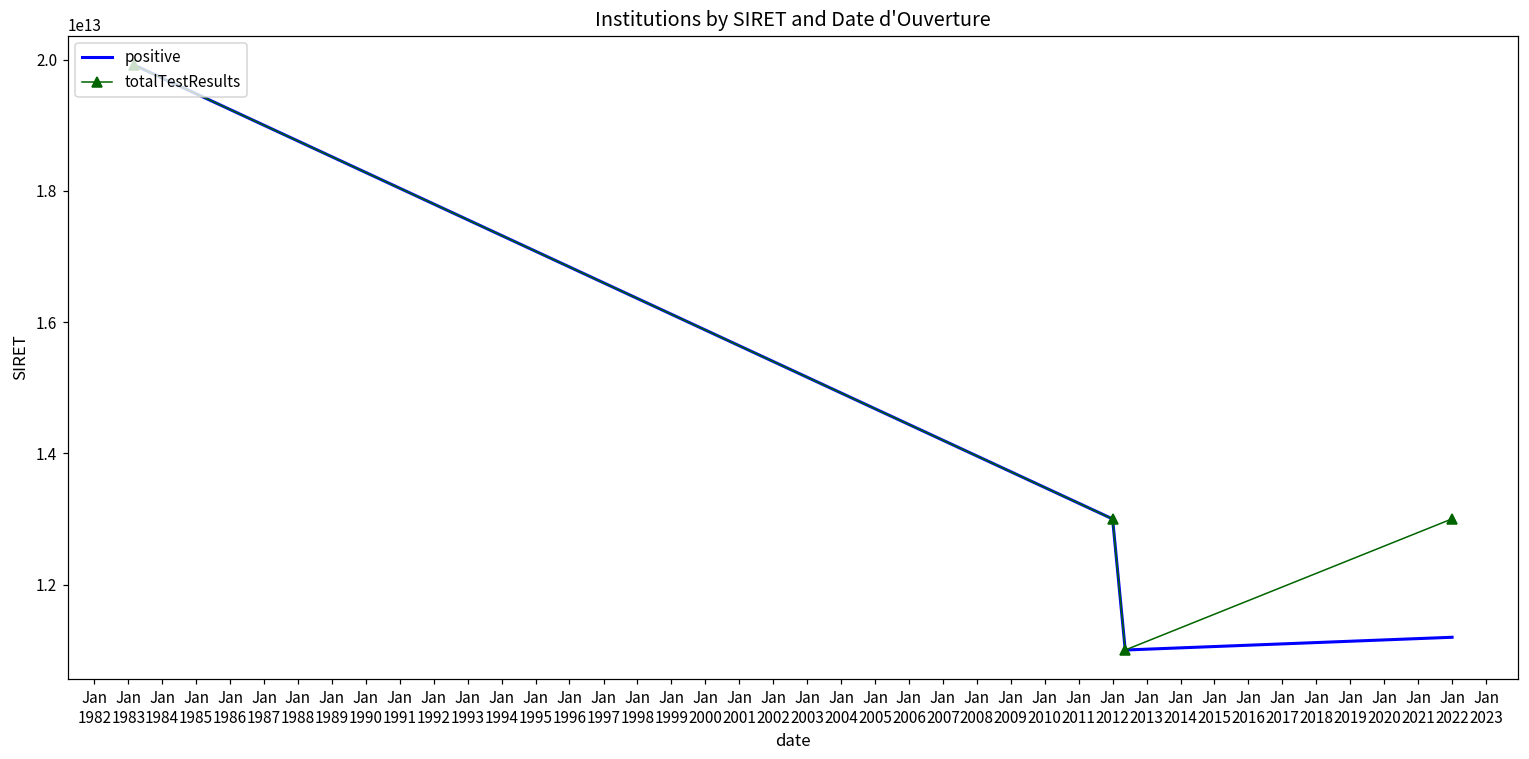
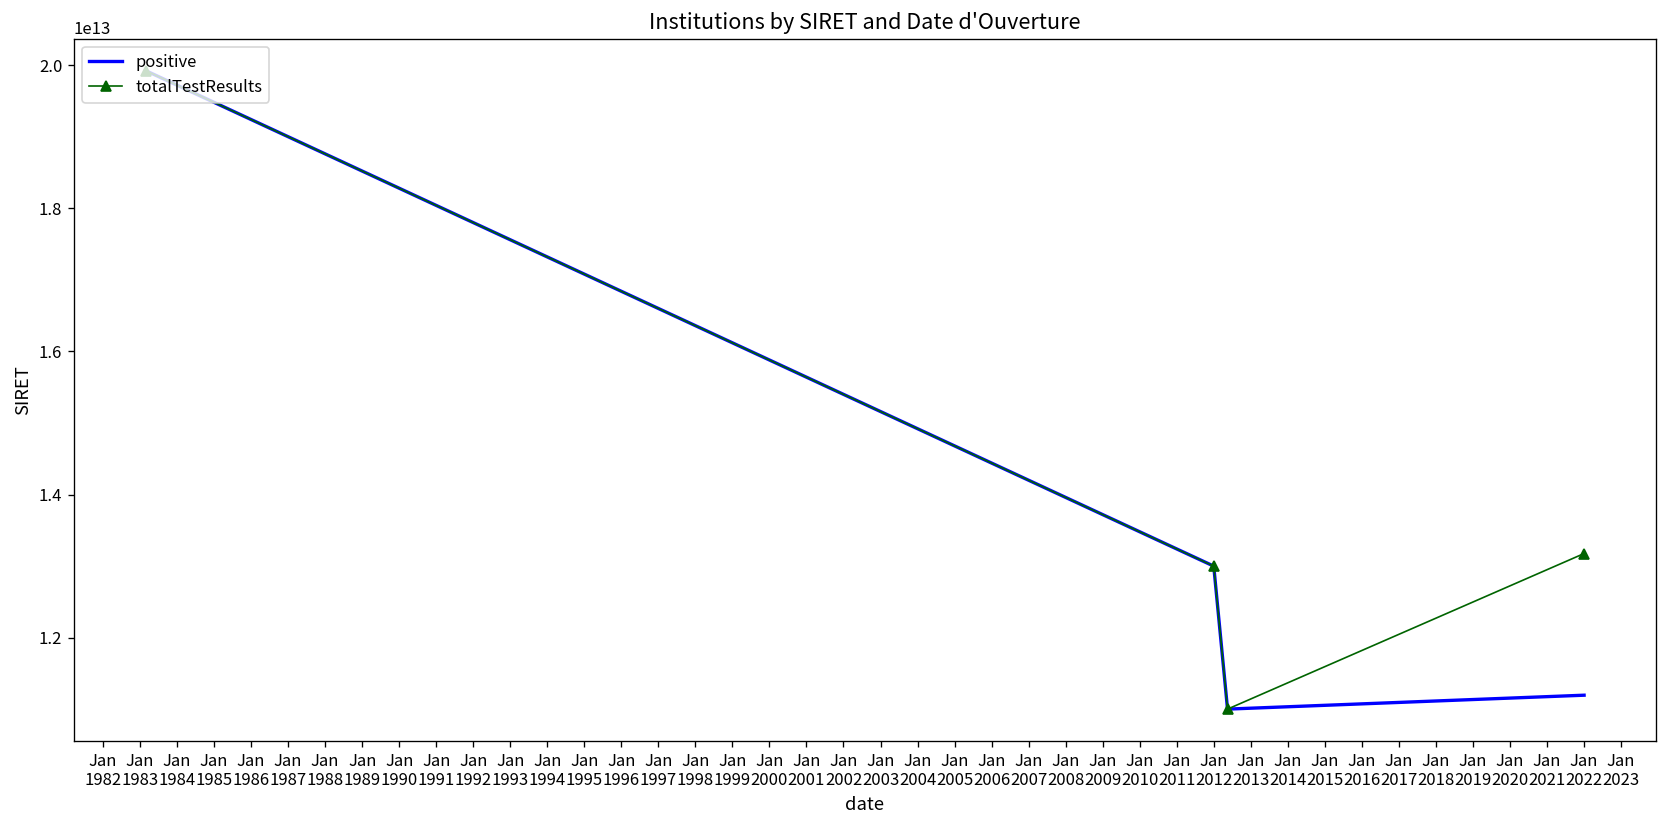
totalTestResults, Jan 2022: 13000000000000 -> 13200000000000
